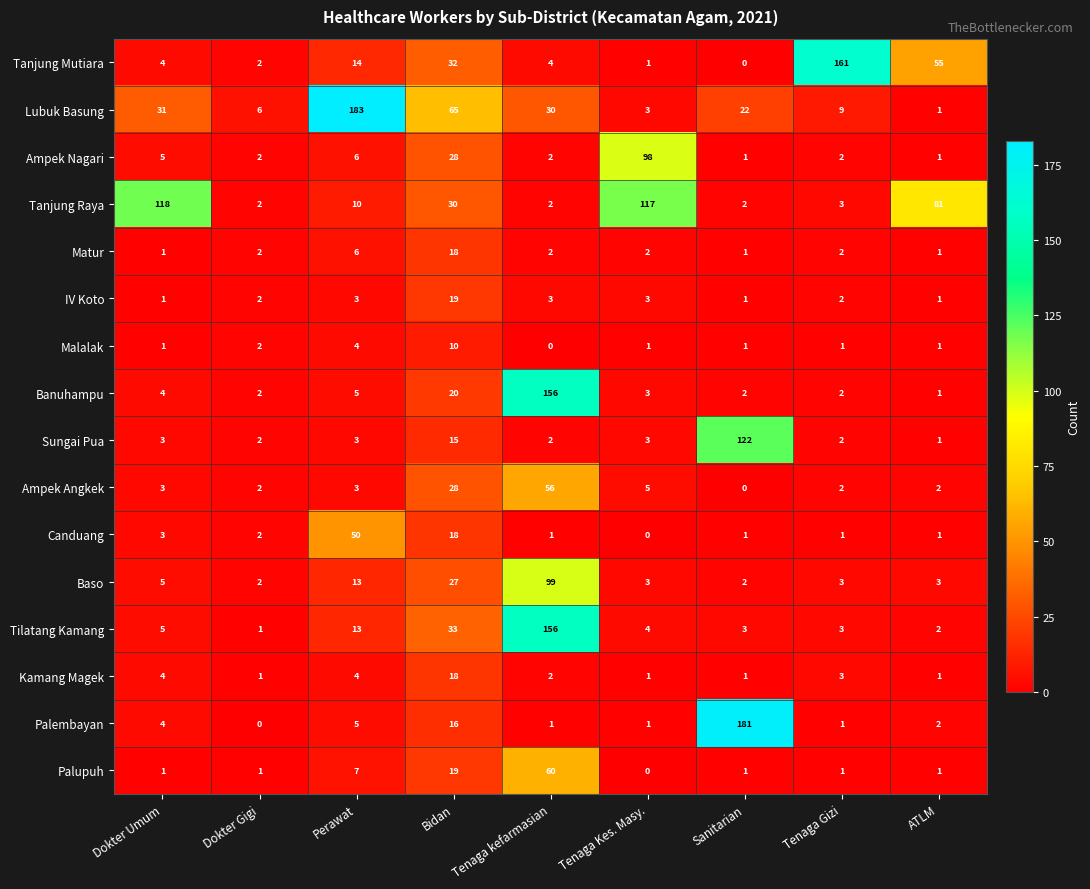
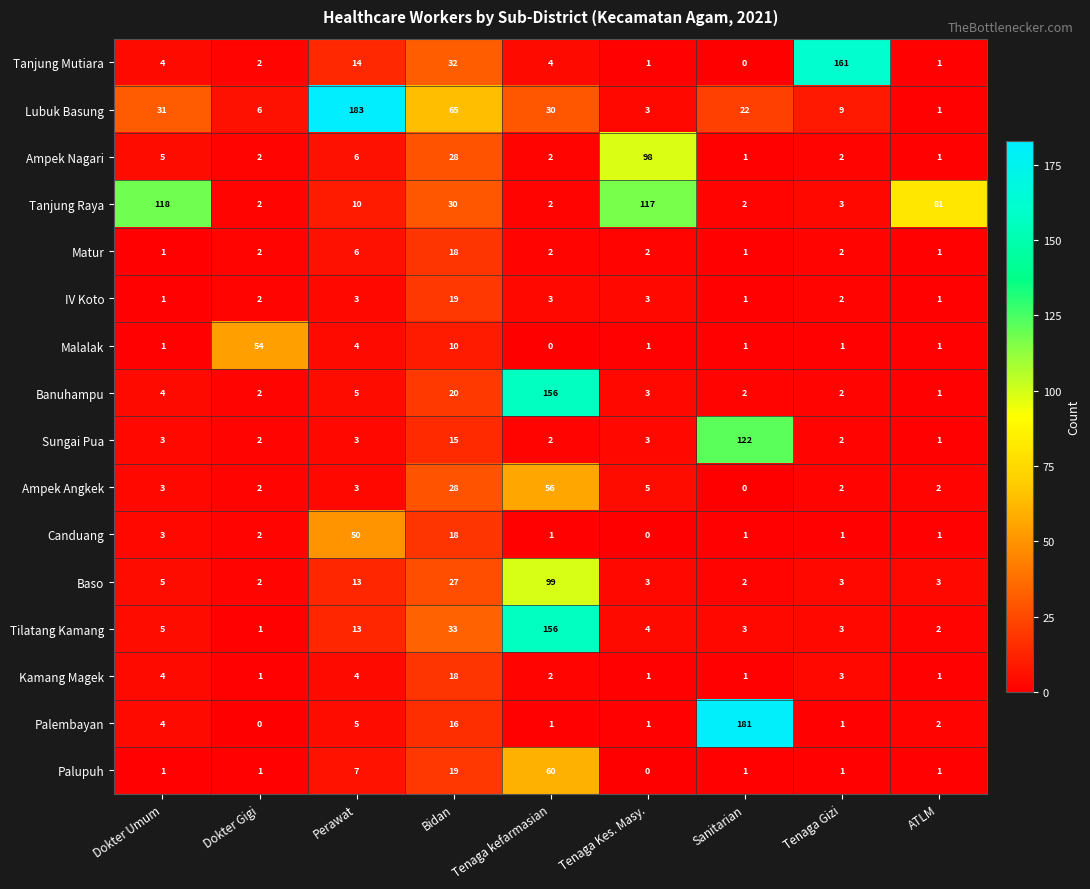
Tanjung Mutiara, ATLM: 55 -> 1
Malalak, Dokter Gigi: 2 -> 54
